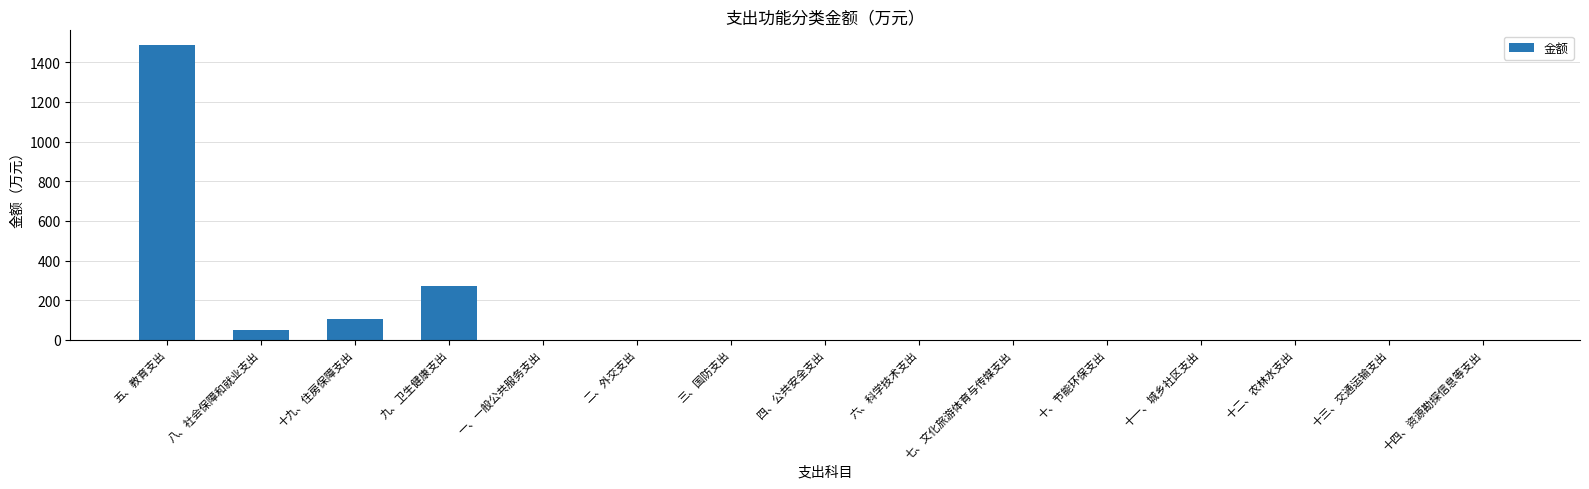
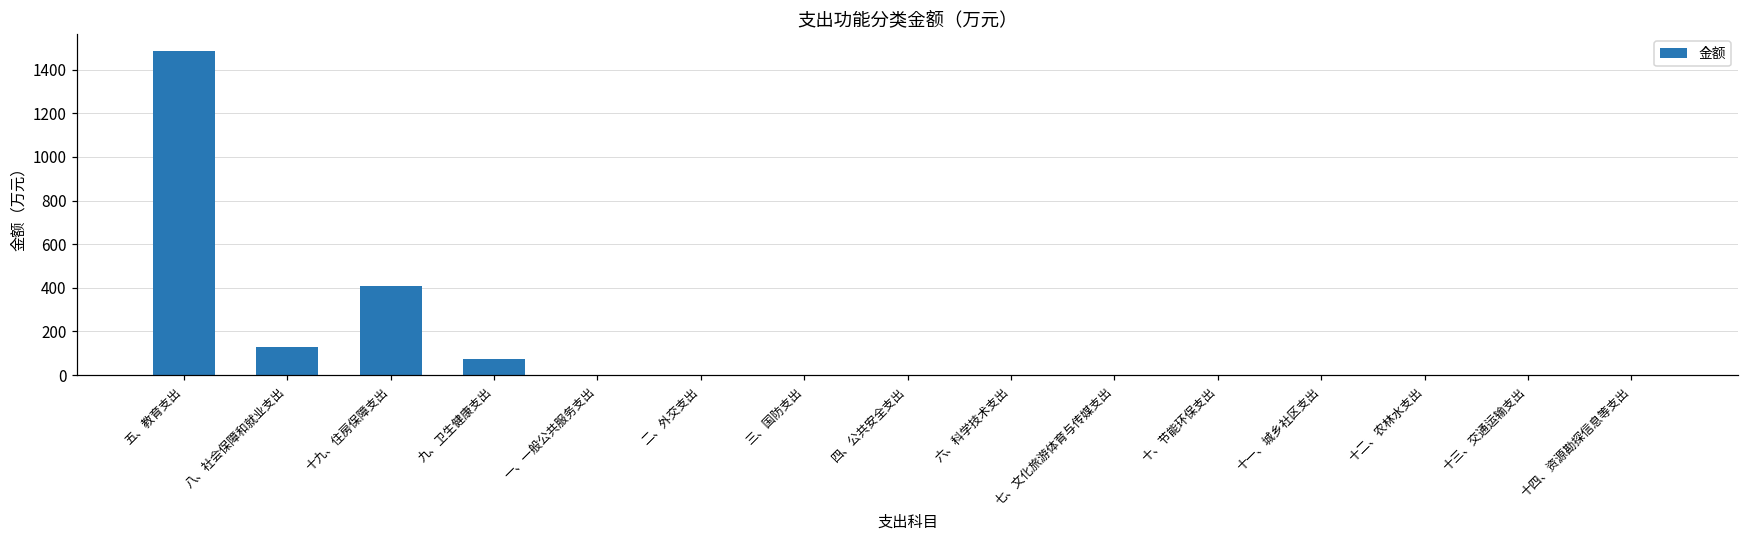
八、社会保障和就业支出: 50 -> 130
十九、住房保障支出: 100 -> 410
九、卫生健康支出: 270 -> 80
